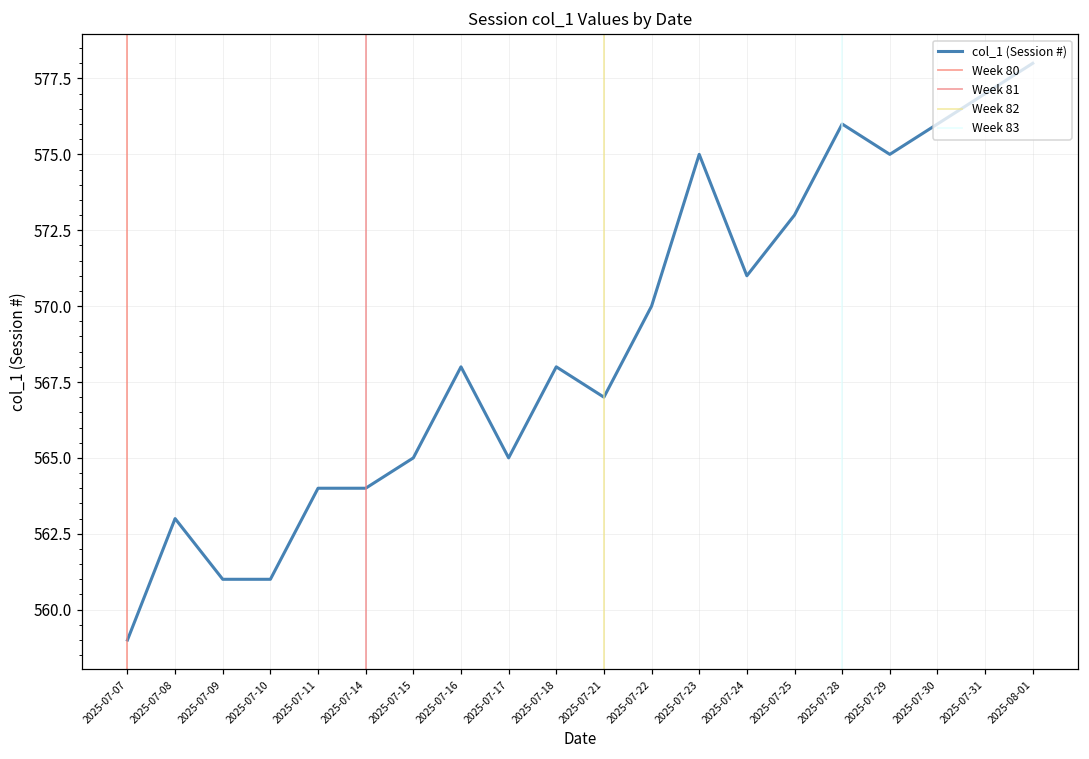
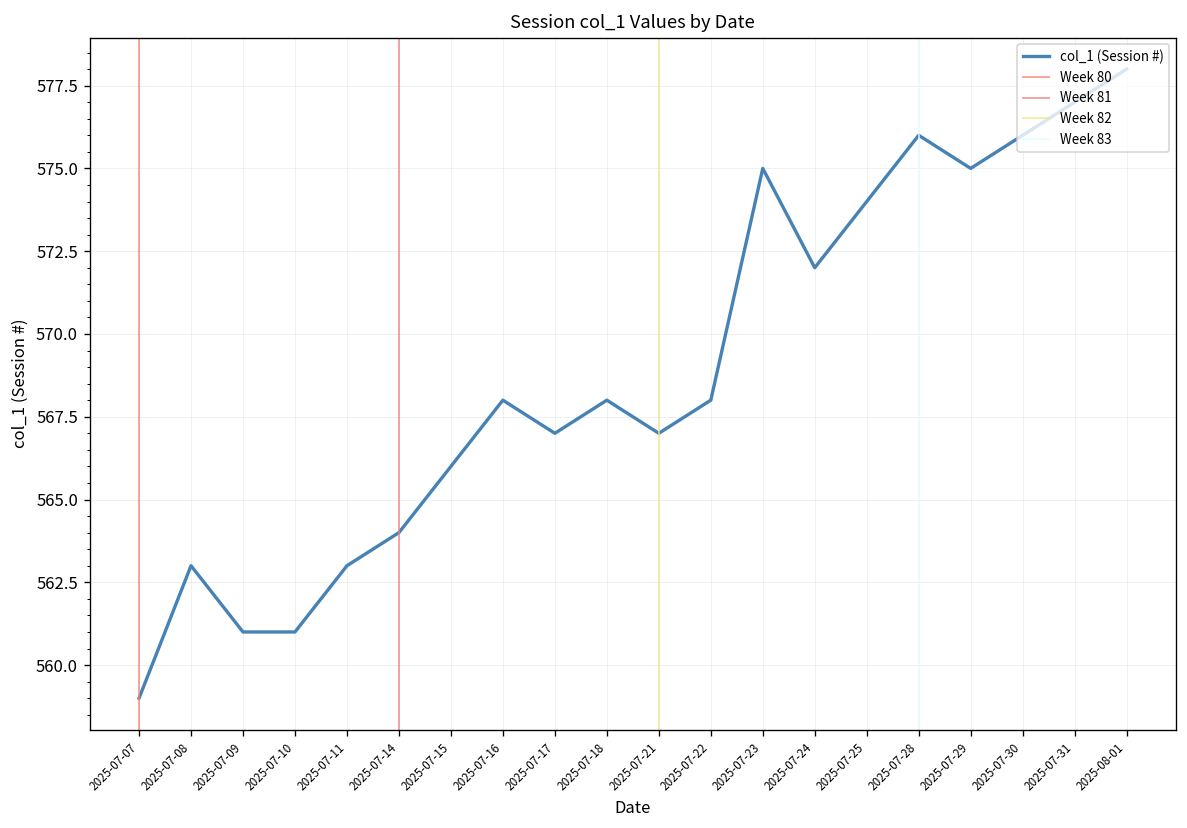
2025-07-11: 564 -> 563
2025-07-15: 565 -> 566
2025-07-17: 565 -> 567
2025-07-22: 570 -> 568
2025-07-24: 571 -> 572
2025-07-25: 573 -> 574
